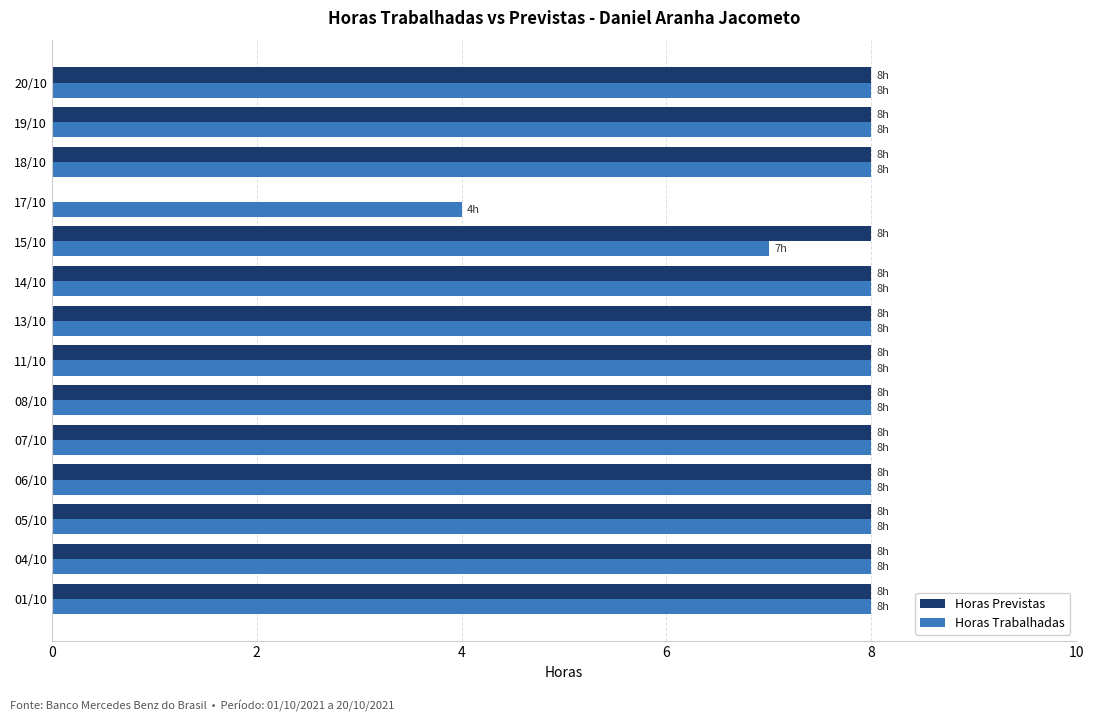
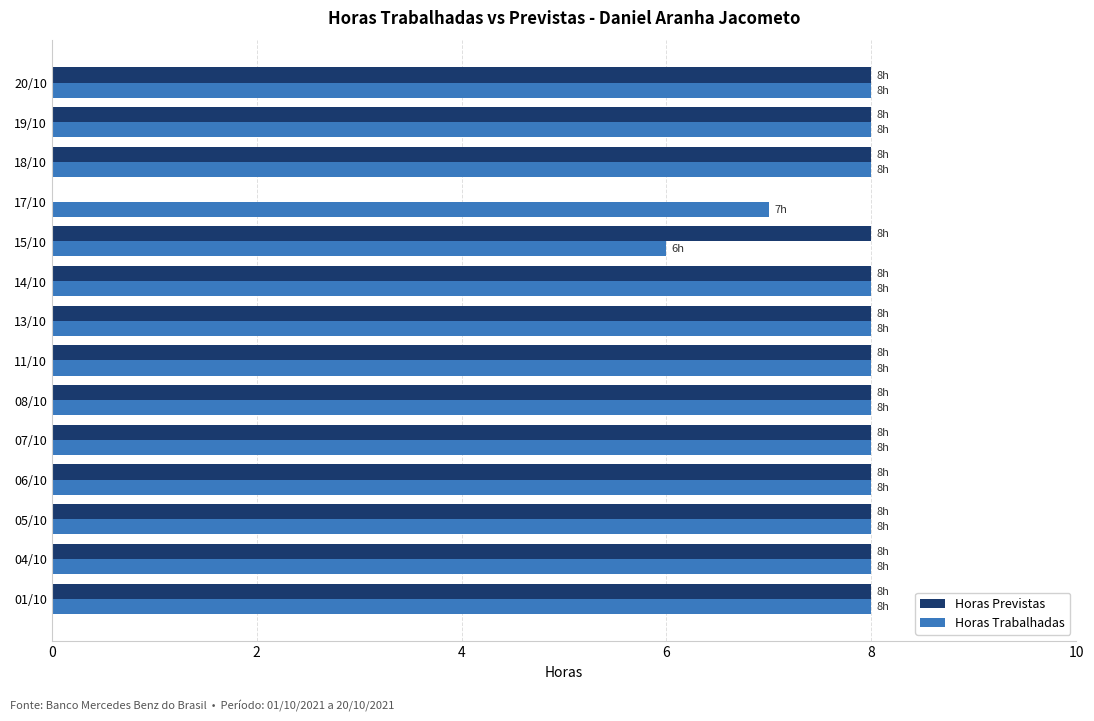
Horas Trabalhadas, 17/10: 4h -> 7h
Horas Trabalhadas, 15/10: 7h -> 6h
